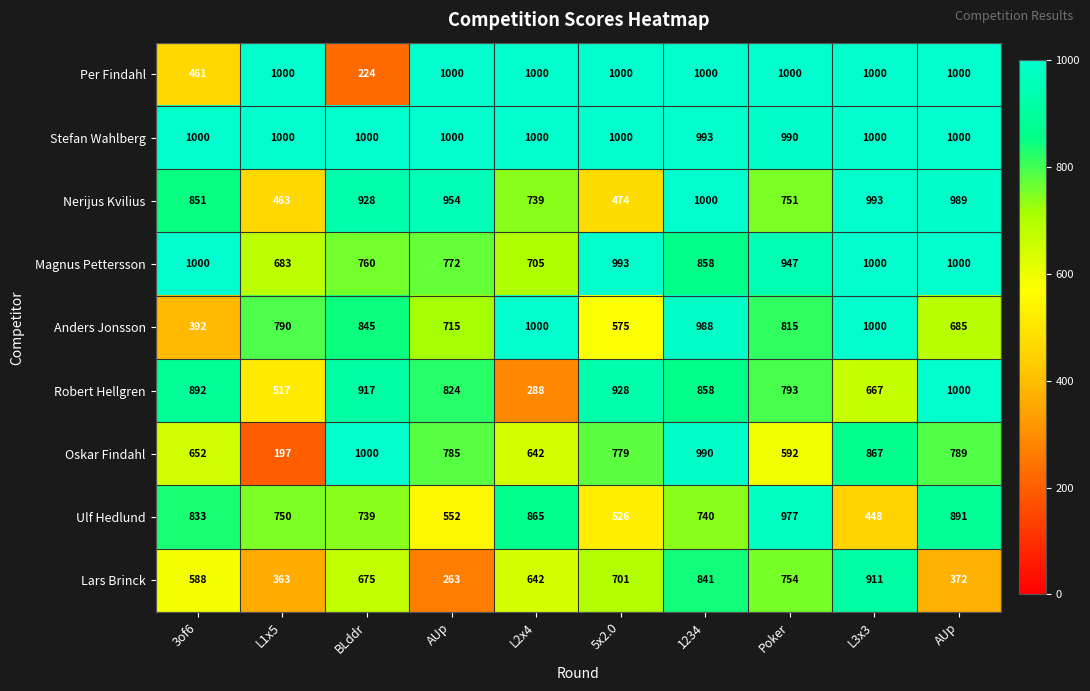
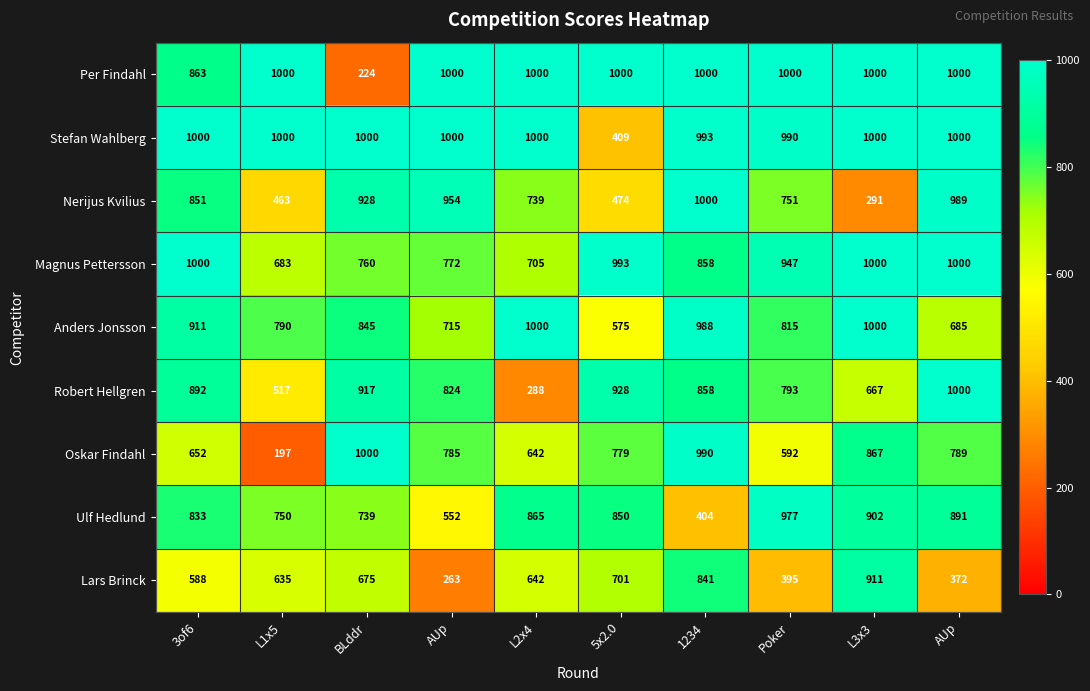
Per Findahl, 3of6: 461 -> 863
Stefan Wahlberg, 5x2.0: 1000 -> 409
Nerijus Kvilius, L3x3: 993 -> 291
Anders Jonsson, 3of6: 392 -> 911
Ulf Hedlund, 5x2.0: 526 -> 850
Ulf Hedlund, 1234: 740 -> 404
Ulf Hedlund, L3x3: 448 -> 902
Lars Brinck, L1x5: 363 -> 635
Lars Brinck, Poker: 754 -> 395
